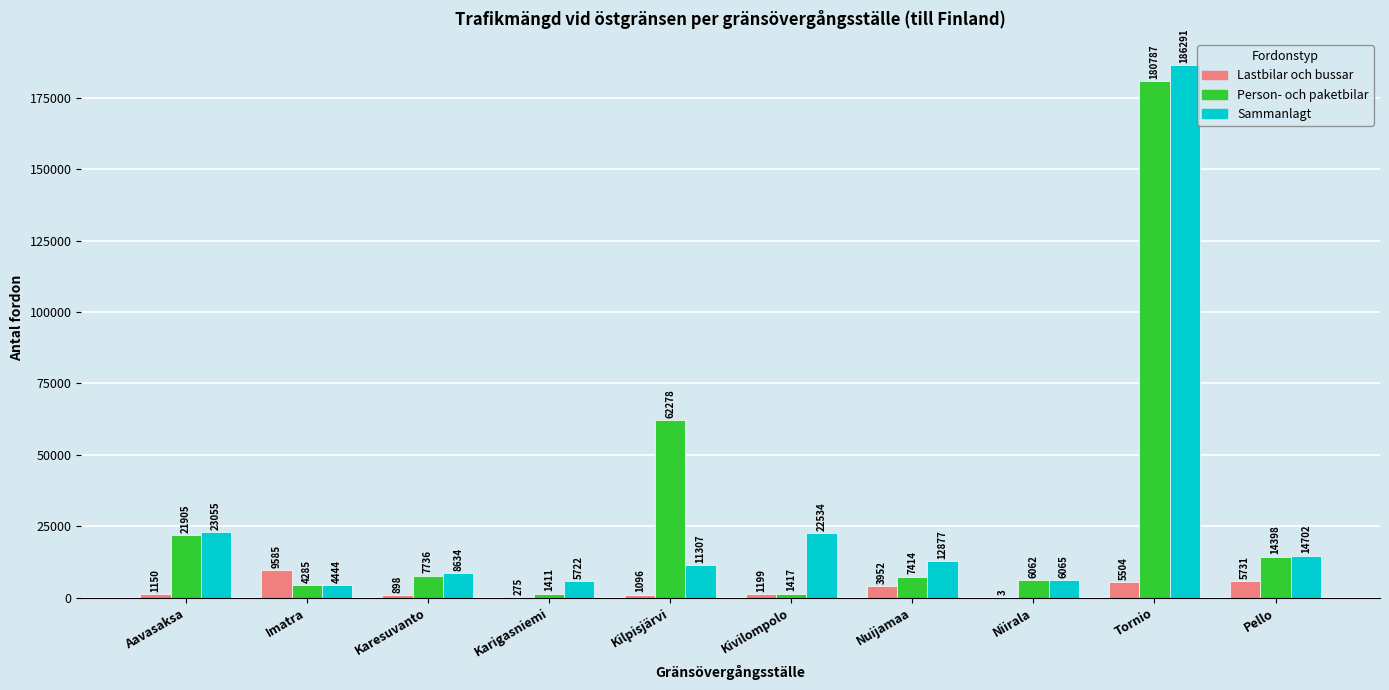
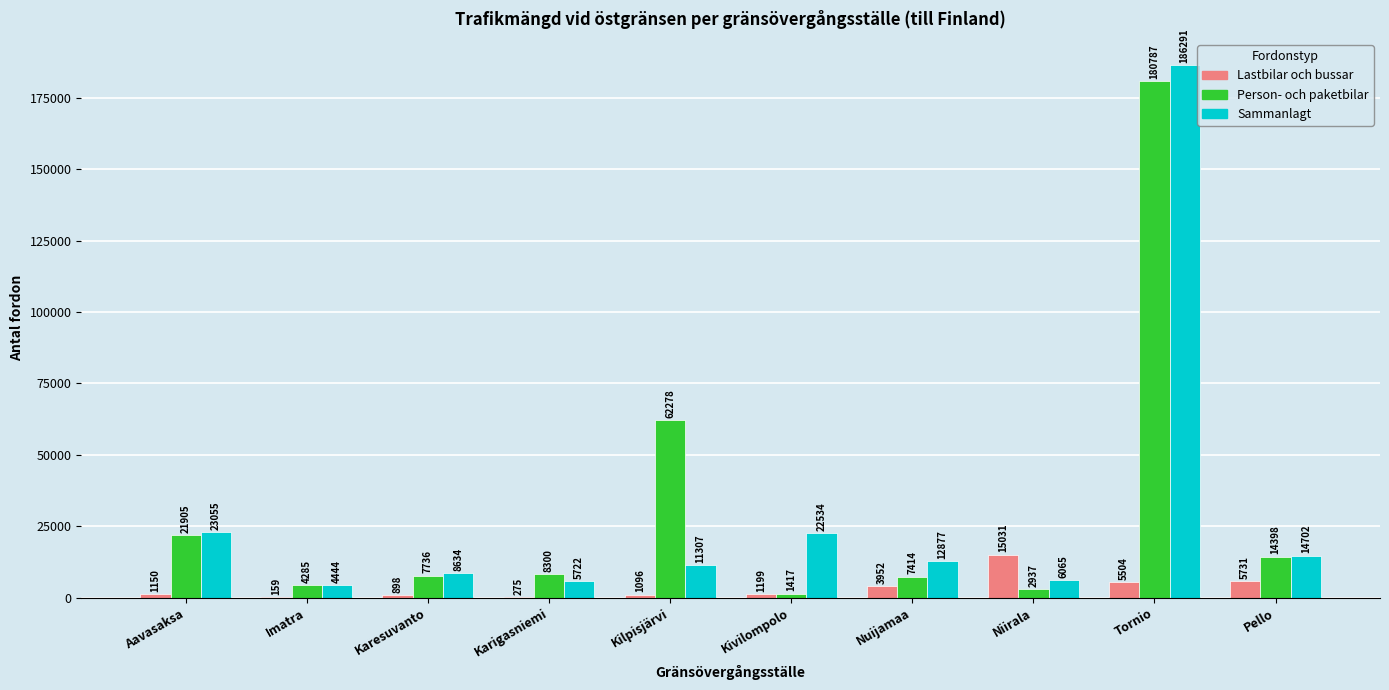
Lastbilar och bussar, Imatra: 9585 -> 159
Person- och paketbilar, Karigasniemi: 1411 -> 8300
Lastbilar och bussar, Niirala: 3 -> 15031
Person- och paketbilar, Niirala: 6062 -> 2937
